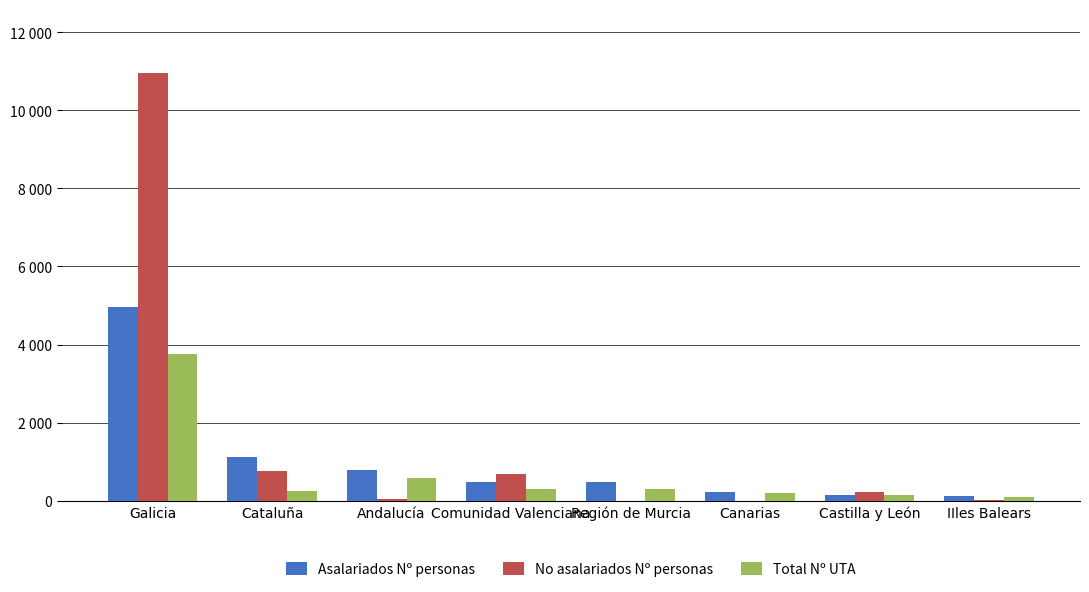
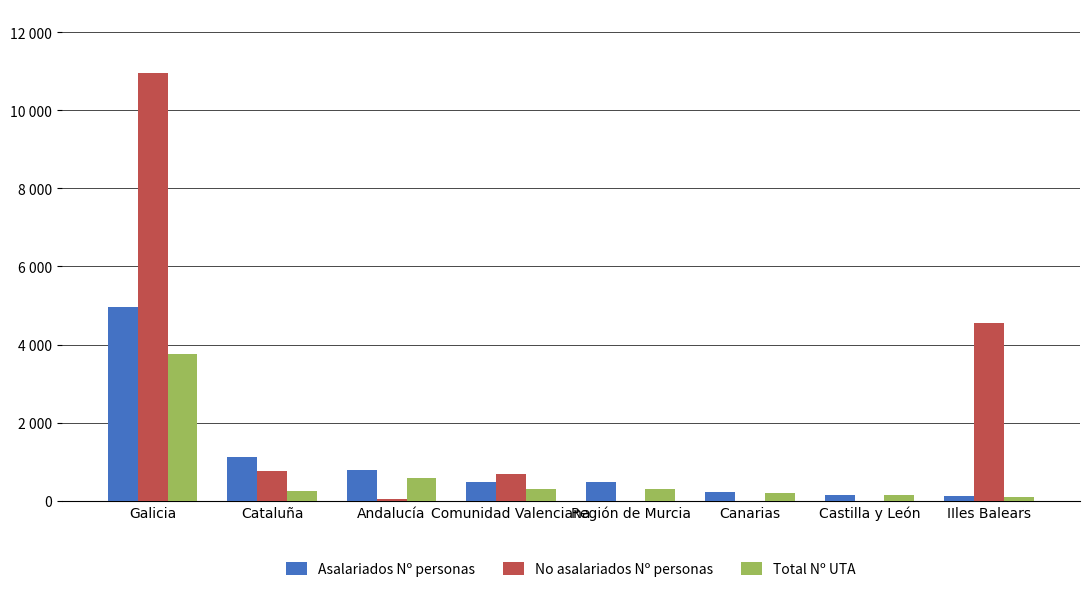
No asalariados Nº personas, Castilla y León: 200 -> 0
No asalariados Nº personas, IIles Balears: 0 -> 4500
